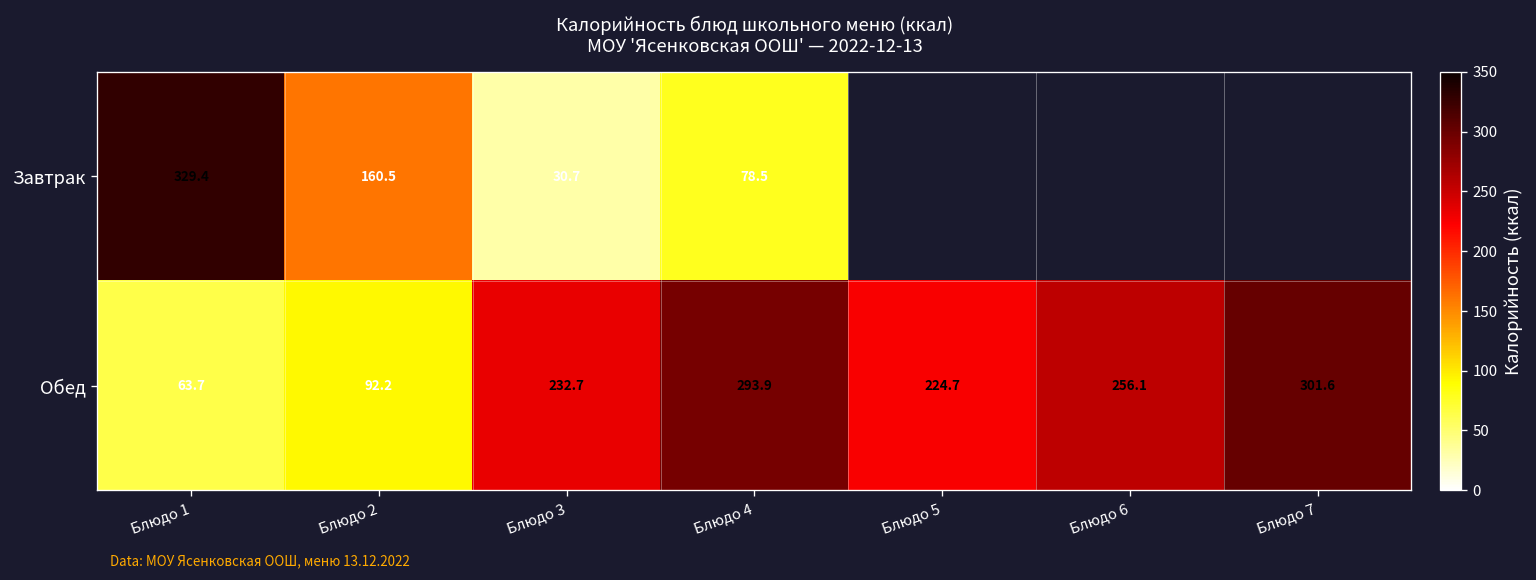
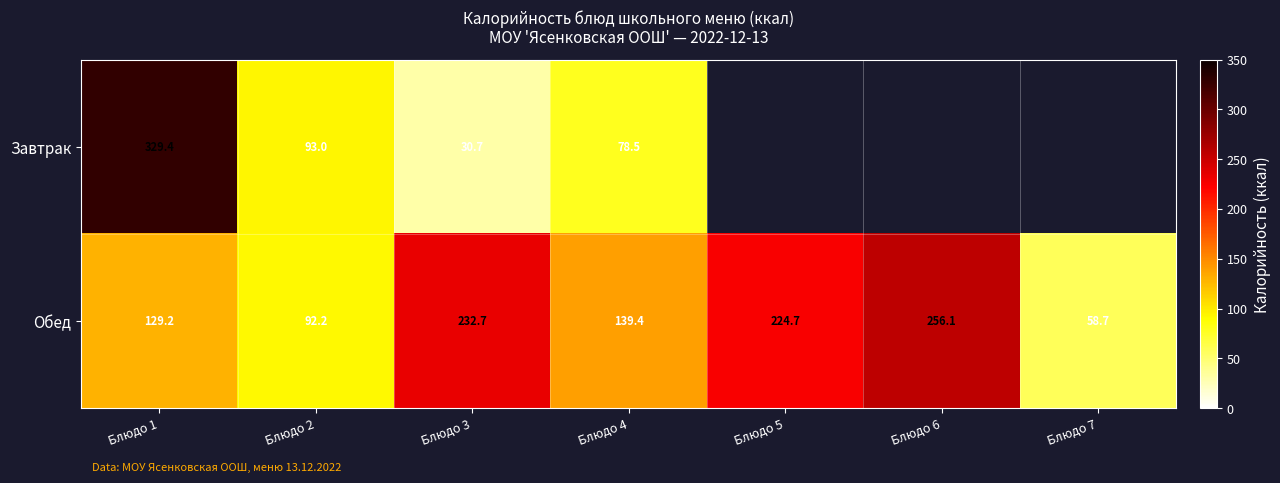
Завтрак, Блюдо 2: 160.5 -> 93.0
Обед, Блюдо 1: 63.7 -> 129.2
Обед, Блюдо 4: 293.9 -> 139.4
Обед, Блюдо 7: 301.6 -> 58.7
